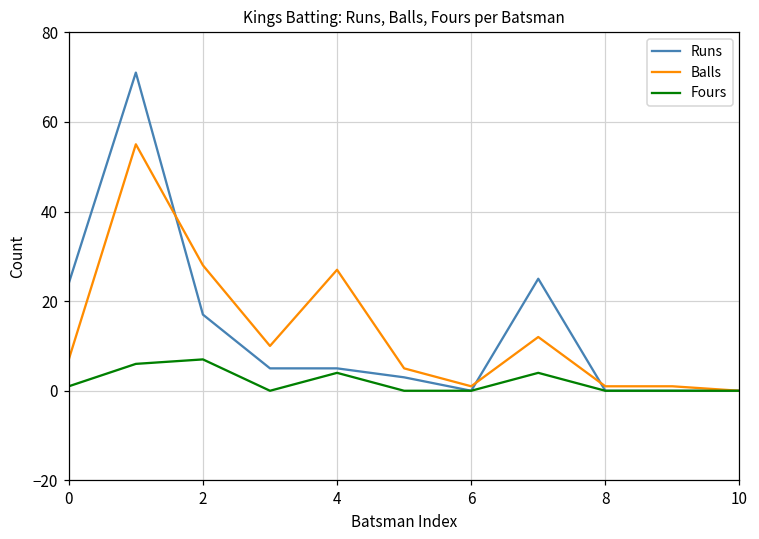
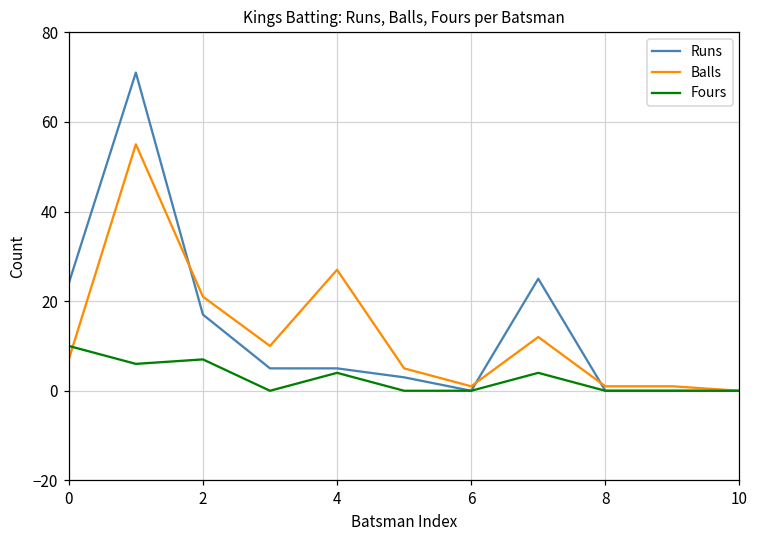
Fours, 0: 1 -> 10
Balls, 2: 28 -> 21
